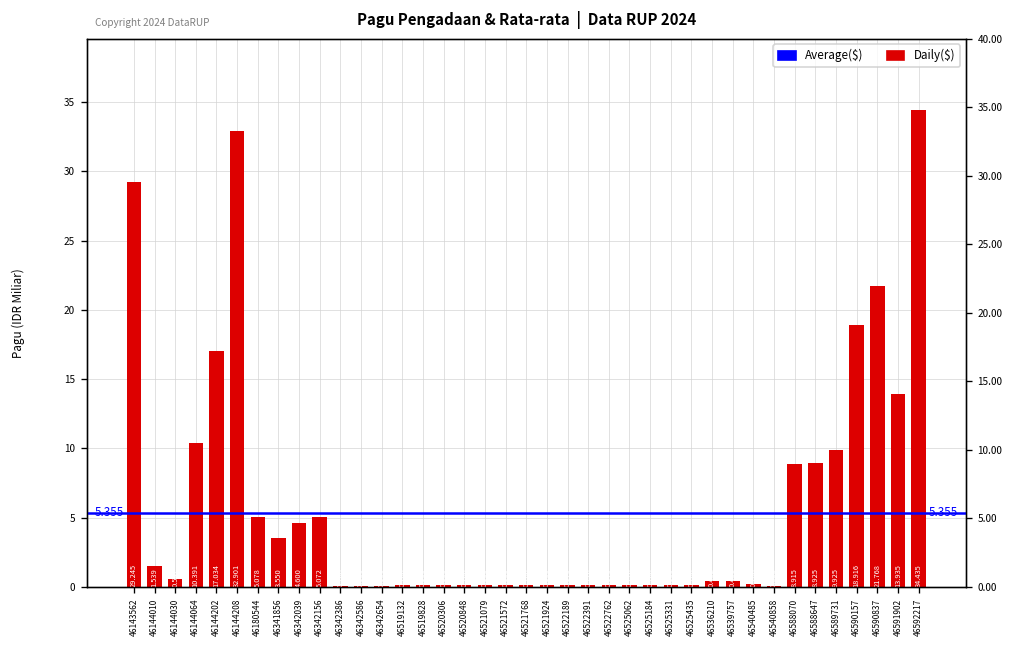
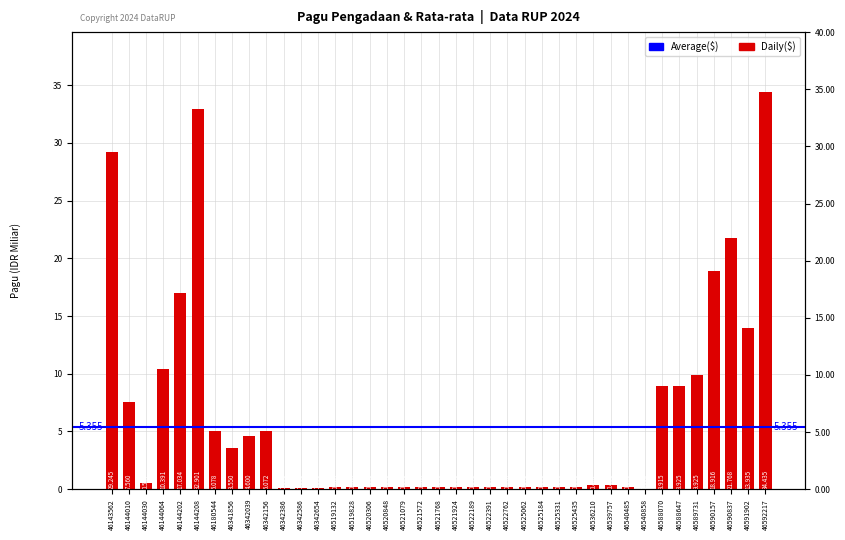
46144010: 1.539 -> 7.560
